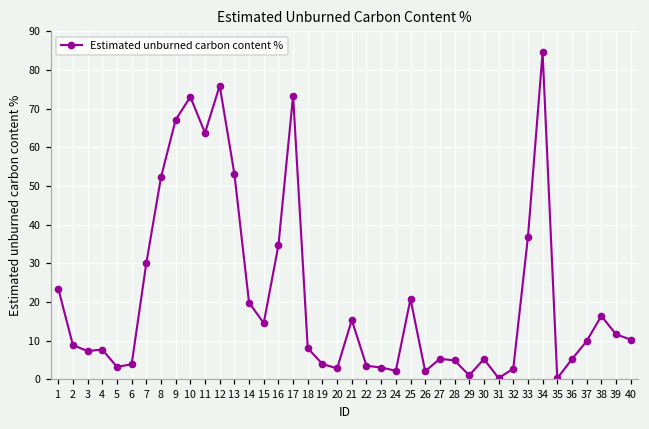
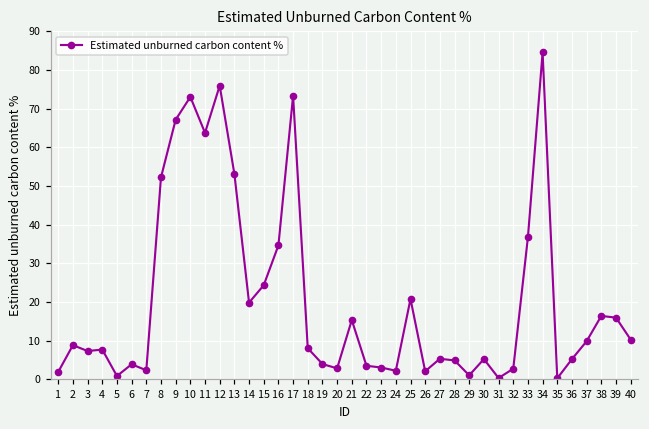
1: 23 -> 2
5: 3 -> 1
7: 30 -> 2
15: 15 -> 24
39: 12 -> 16
